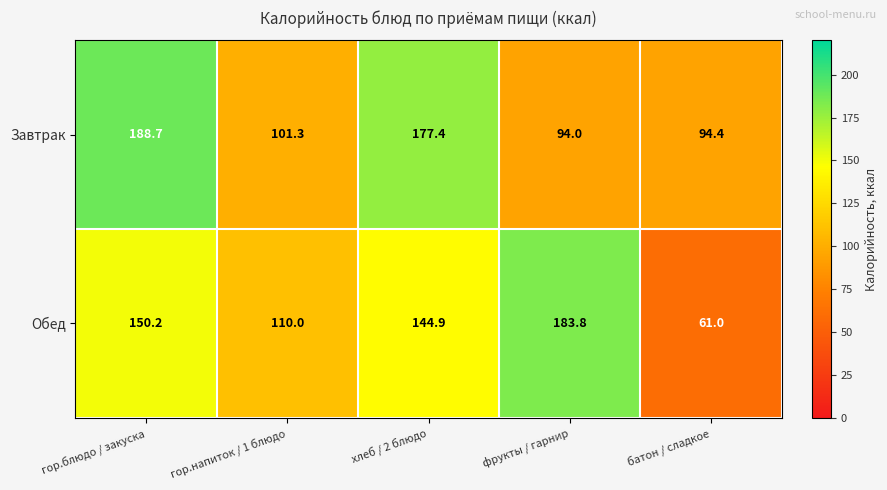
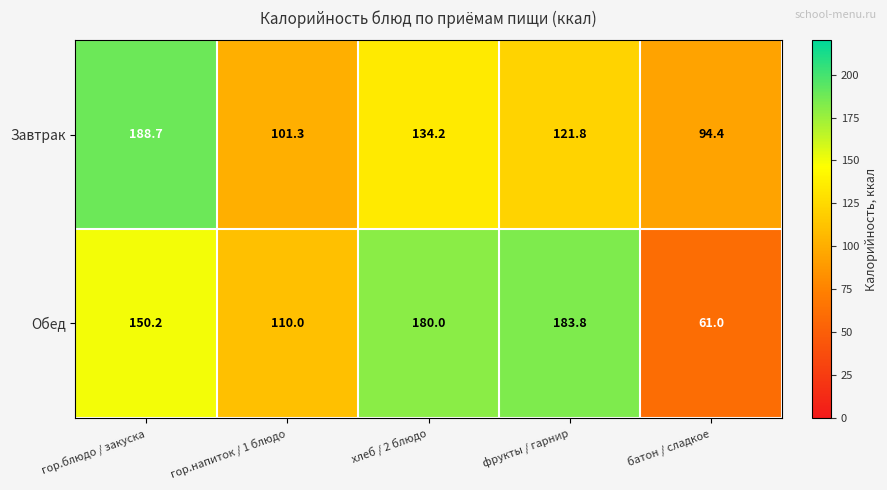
Завтрак, хлеб / 2 блюдо: 177.4 -> 134.2
Завтрак, фрукты / гарнир: 94.0 -> 121.8
Обед, хлеб / 2 блюдо: 144.9 -> 180.0
